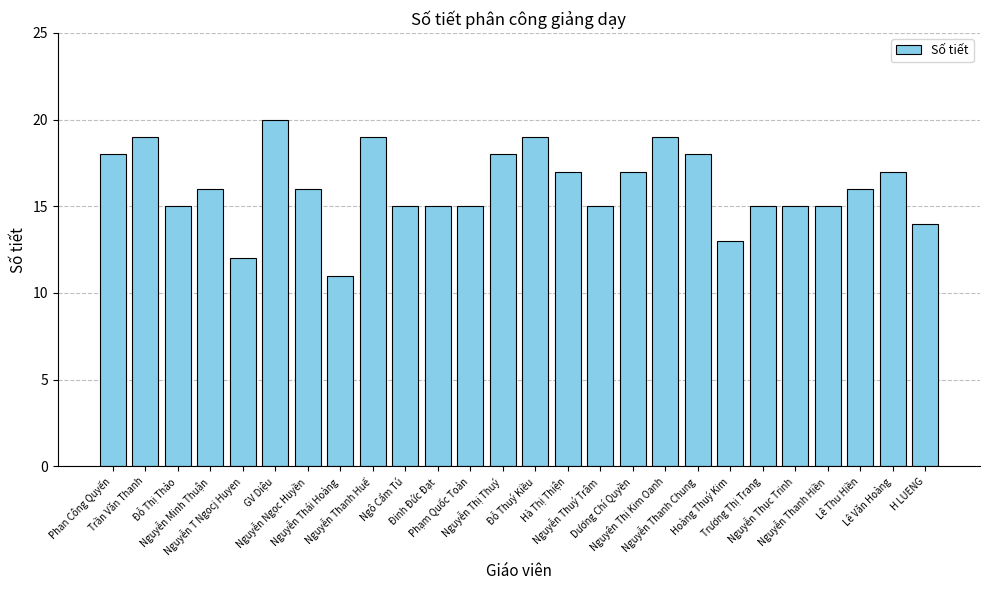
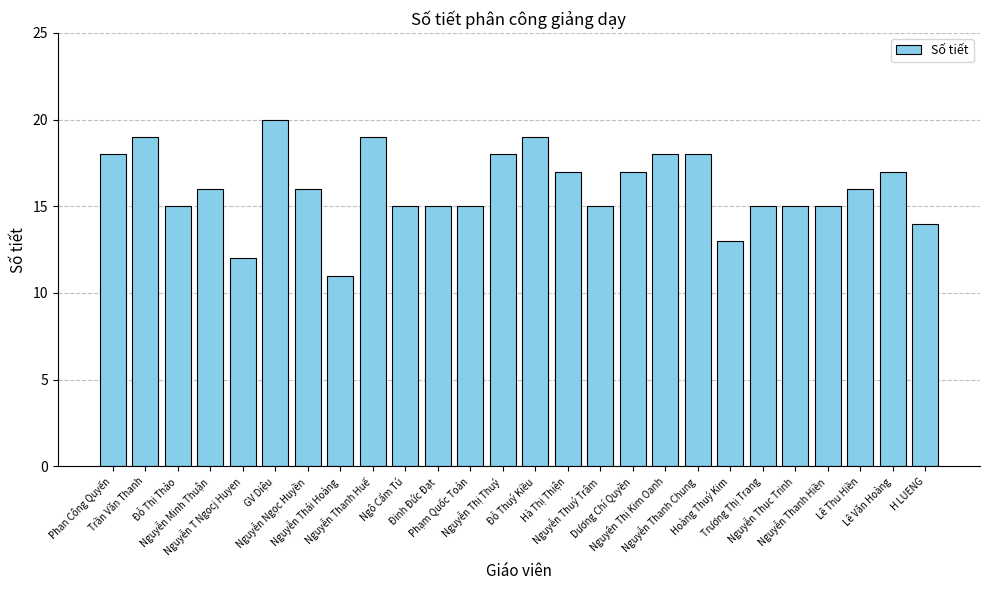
Nguyên Thị Kim Oanh: 19 -> 18
